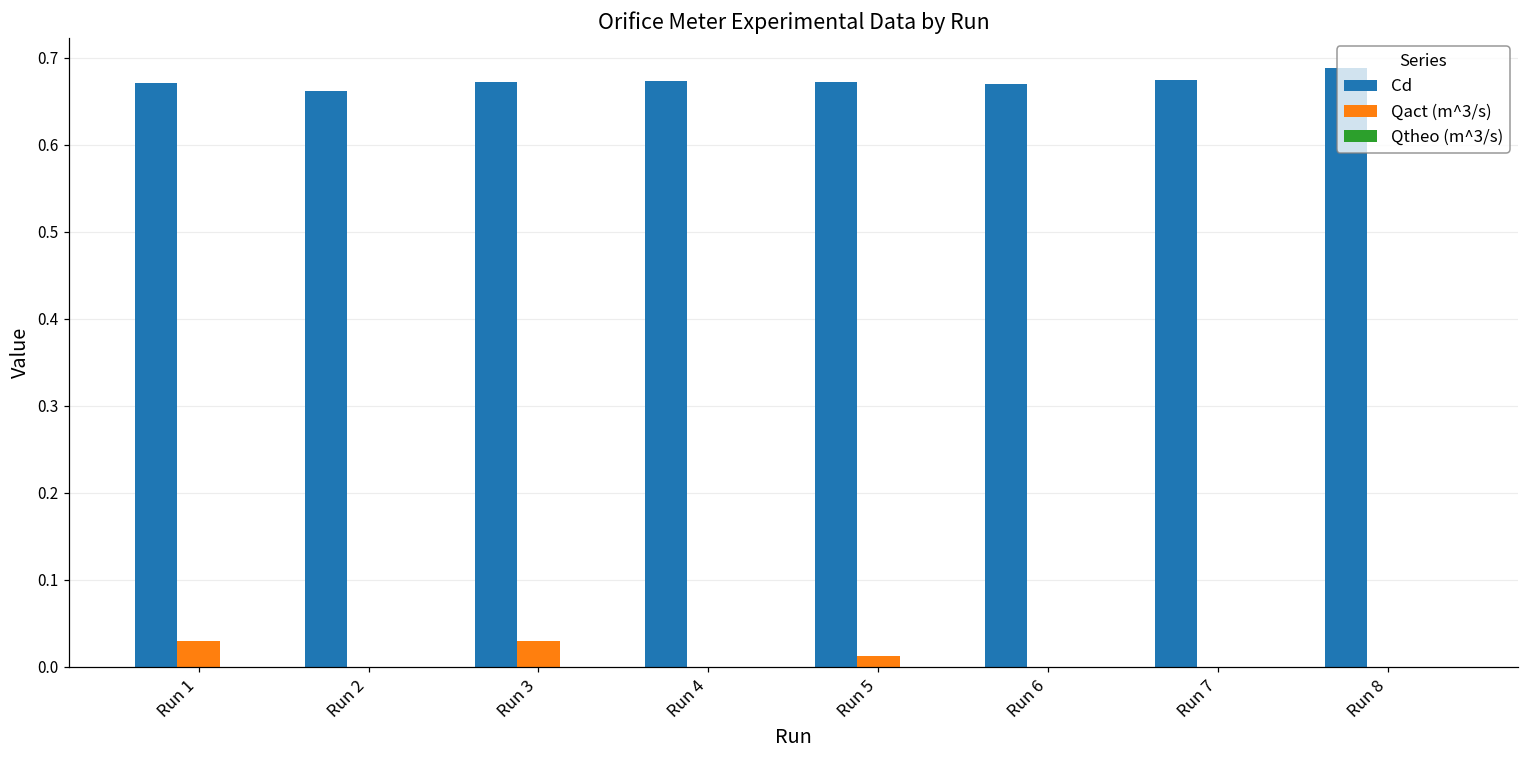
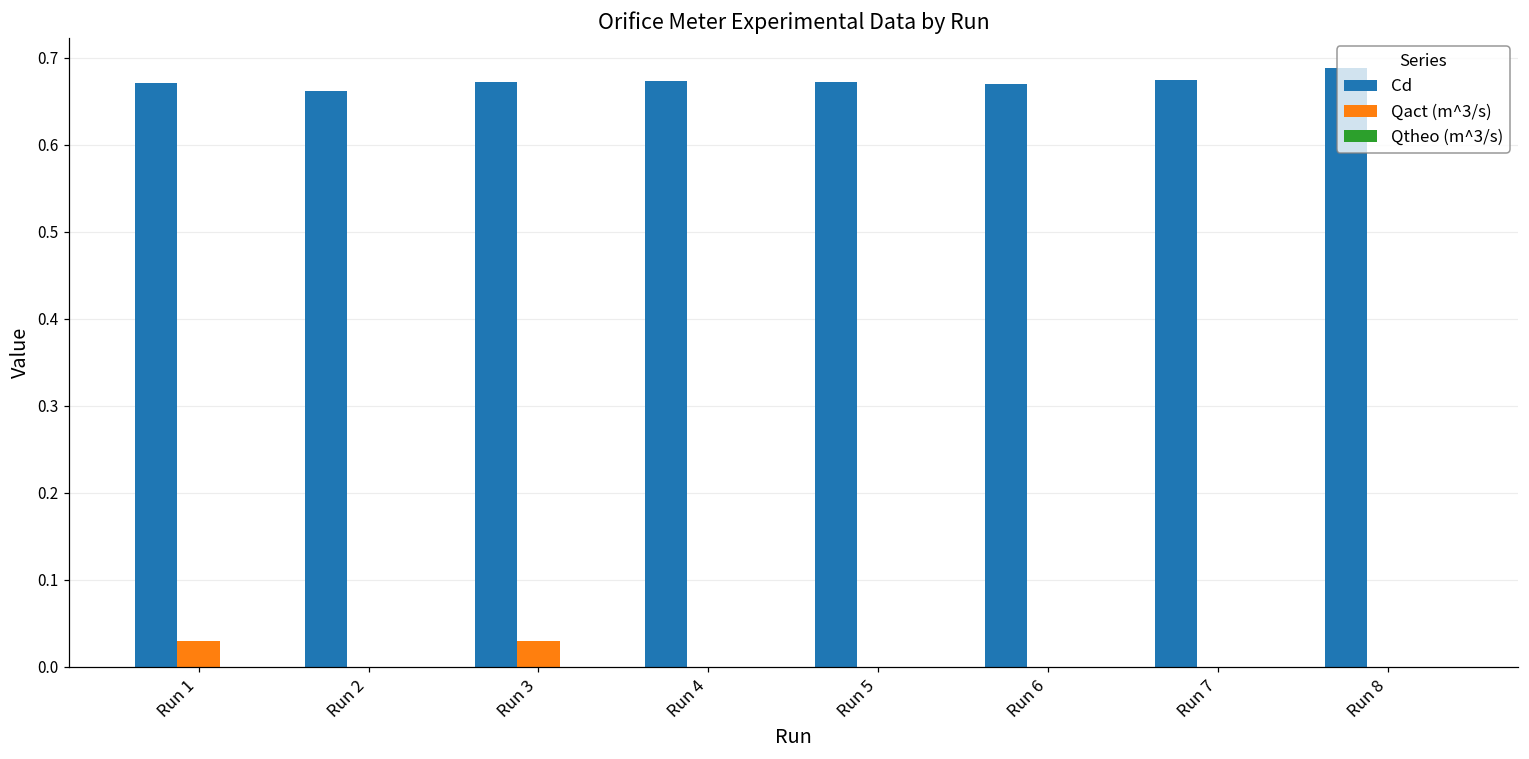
Qact (m^3/s), Run 5: 0.01 -> 0.00
